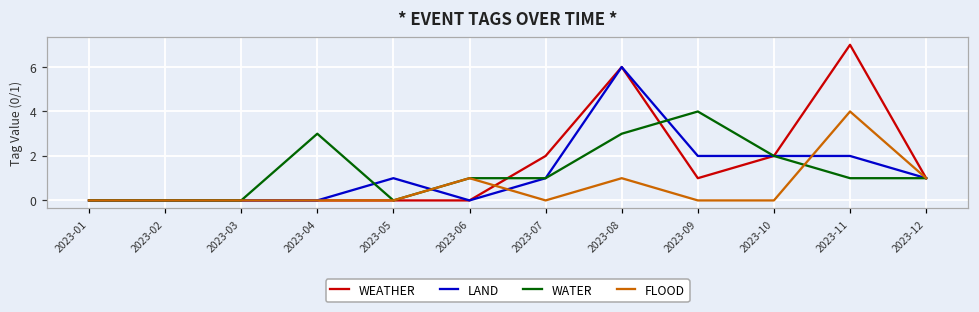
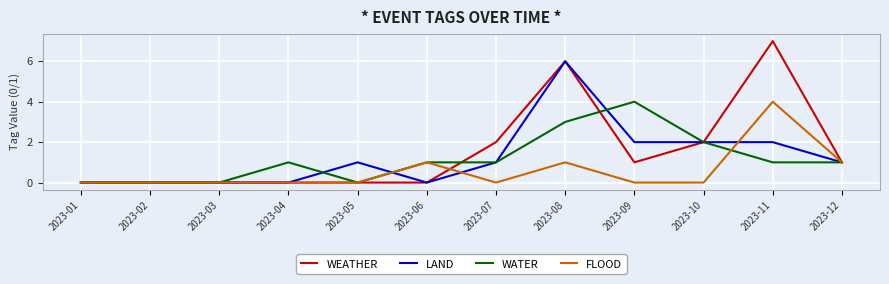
WATER, 2023-04: 3 -> 1
